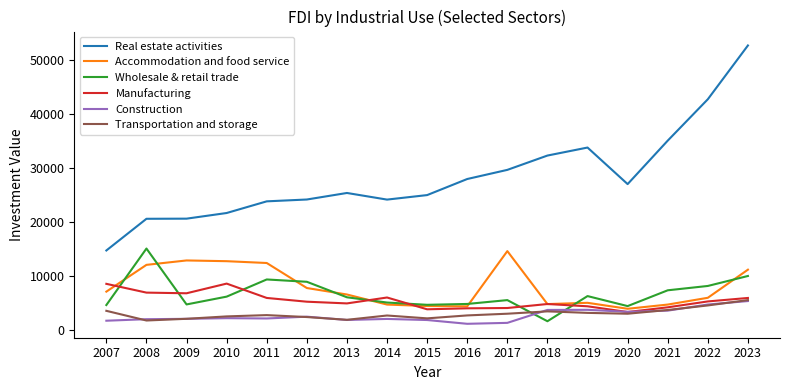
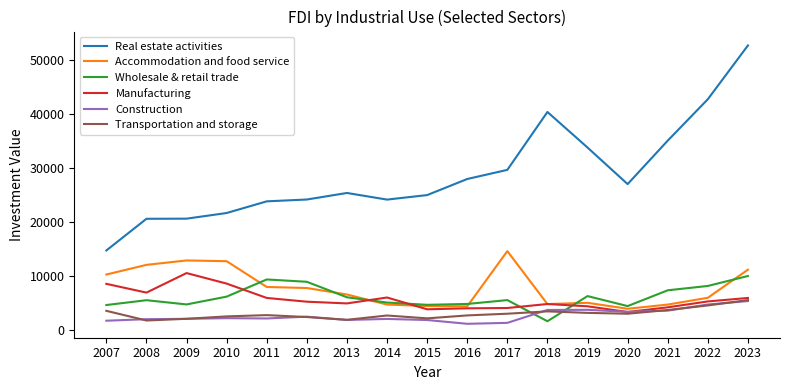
Accommodation and food service, 2007: 7000 -> 10000
Wholesale & retail trade, 2008: 15000 -> 5000
Manufacturing, 2009: 7000 -> 10000
Accommodation and food service, 2011: 12000 -> 8000
Real estate activities, 2018: 32000 -> 40000
